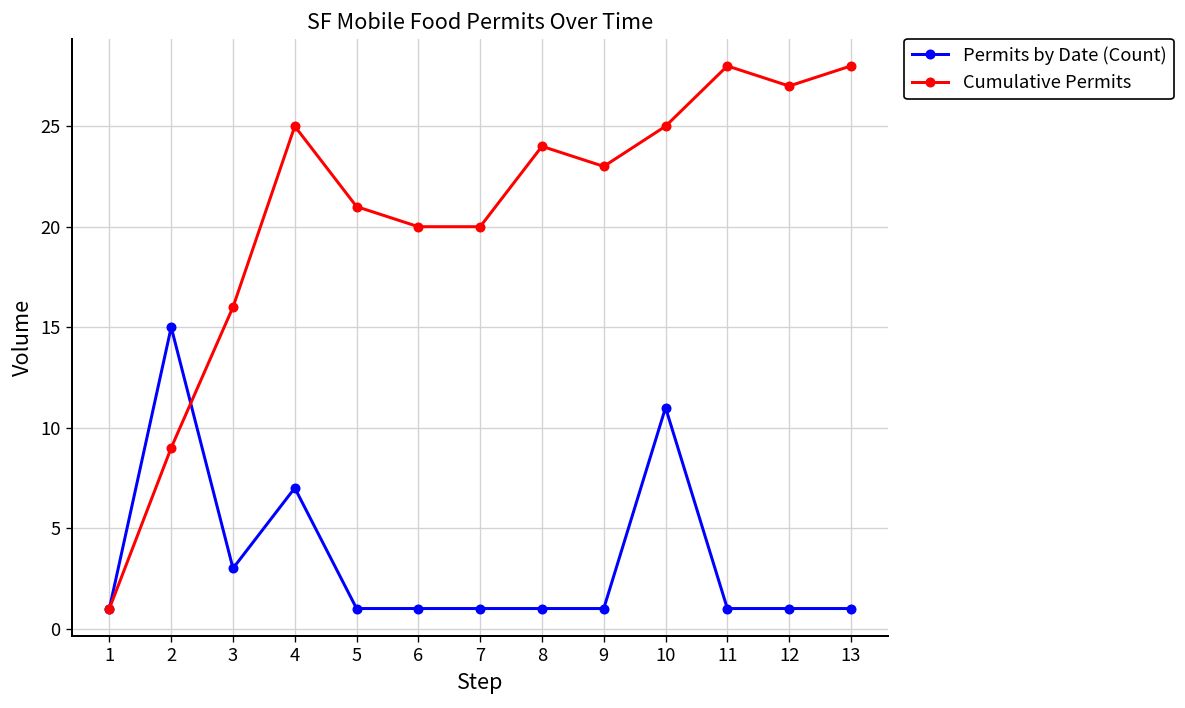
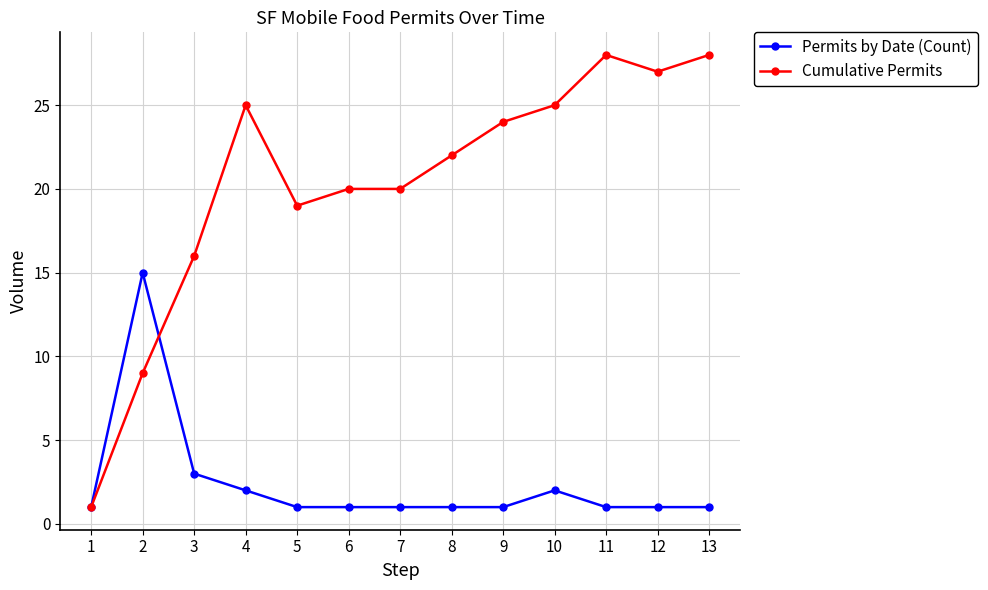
Permits by Date (Count), 4: 7 -> 2
Cumulative Permits, 5: 21 -> 19
Cumulative Permits, 8: 24 -> 22
Cumulative Permits, 9: 23 -> 24
Permits by Date (Count), 10: 11 -> 2
